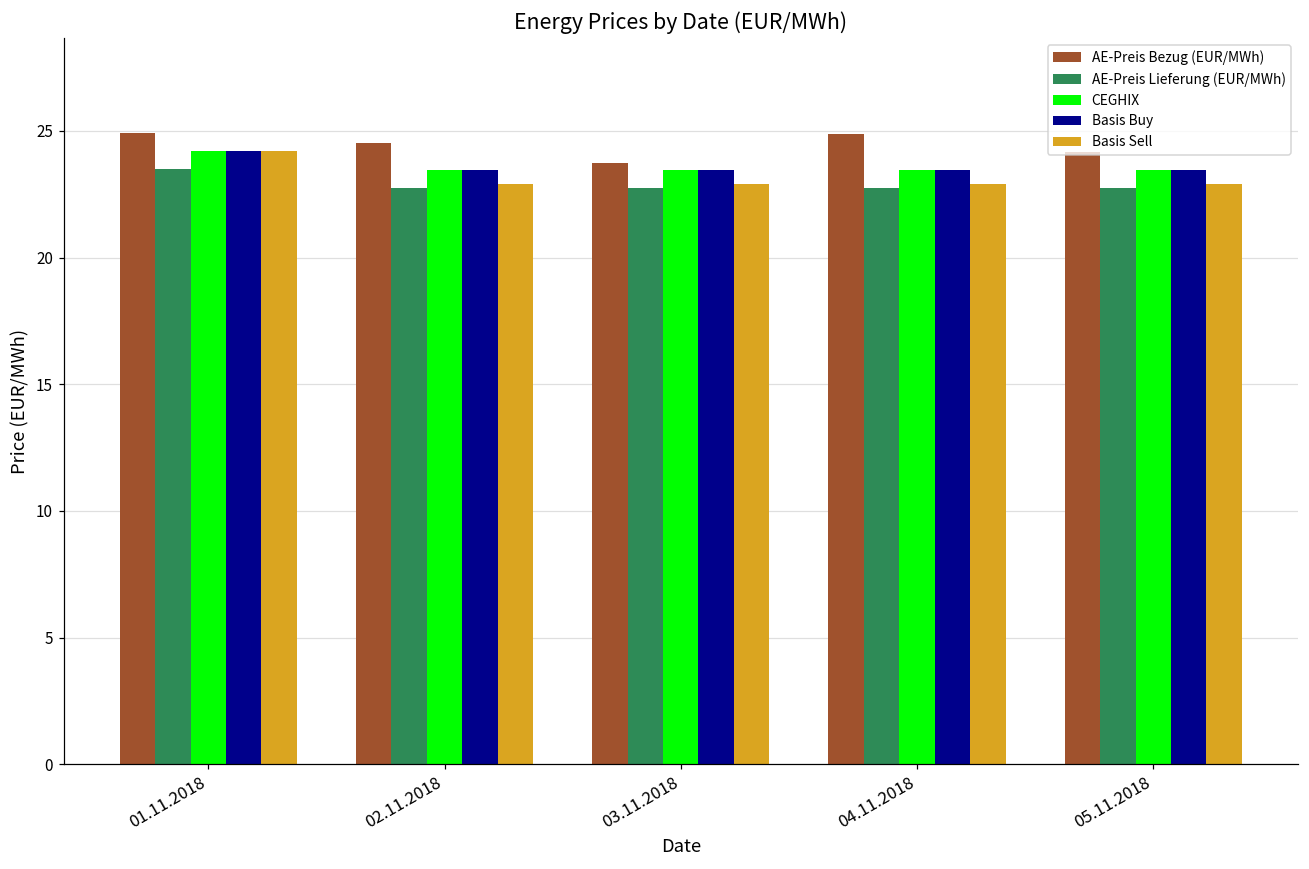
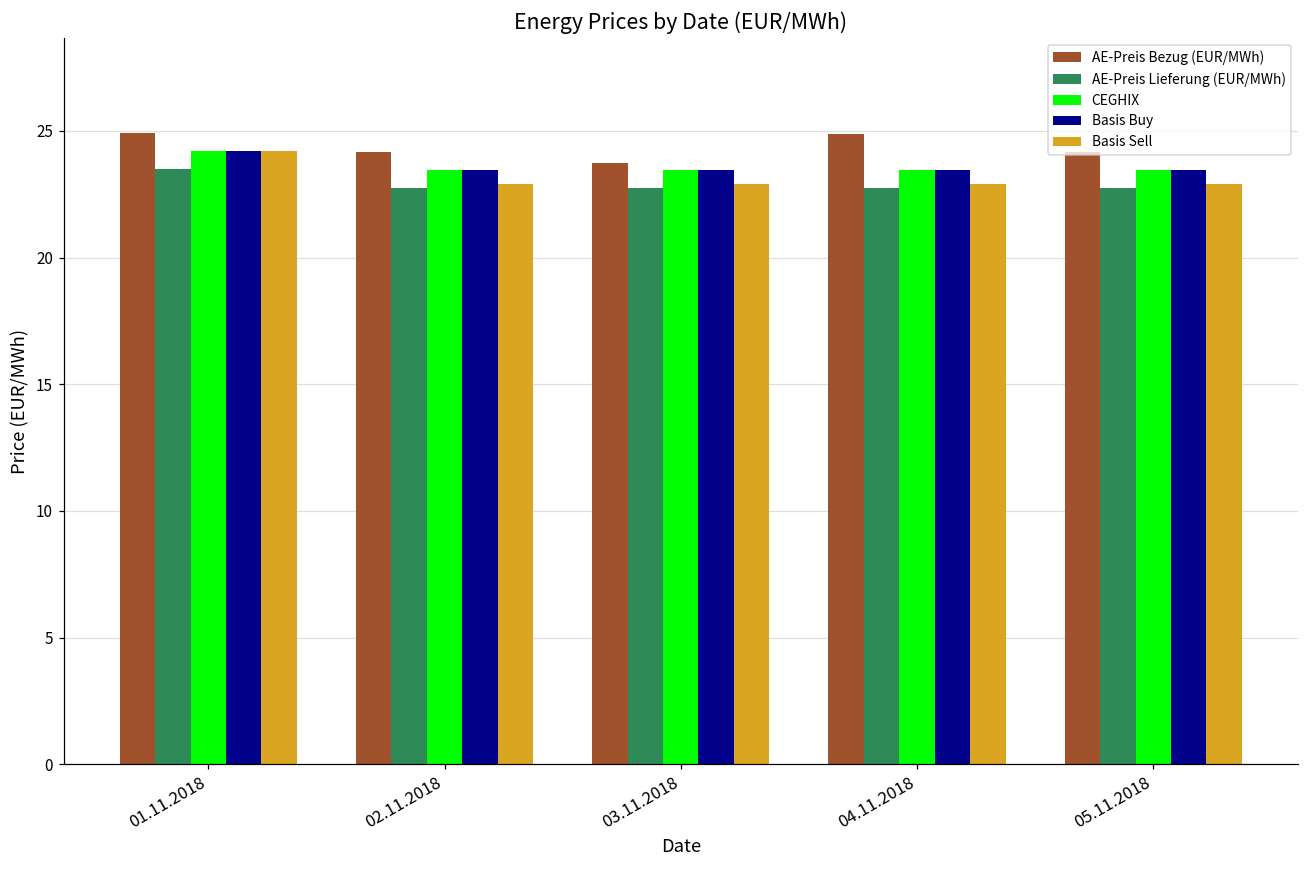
AE-Preis Bezug (EUR/MWh), 02.11.2018: 24.5 -> 24.2
